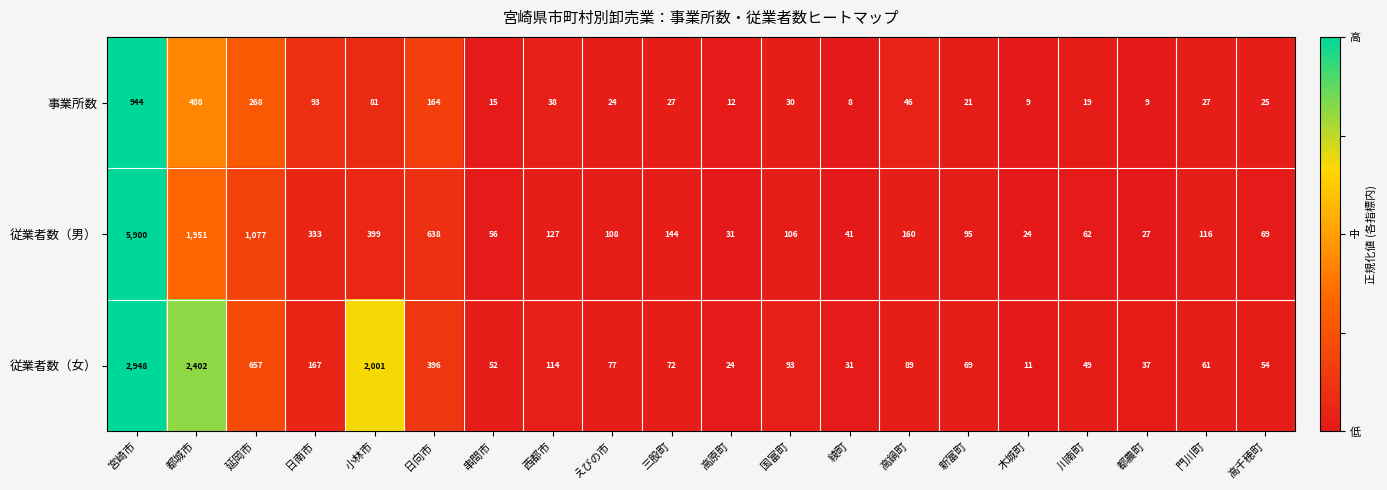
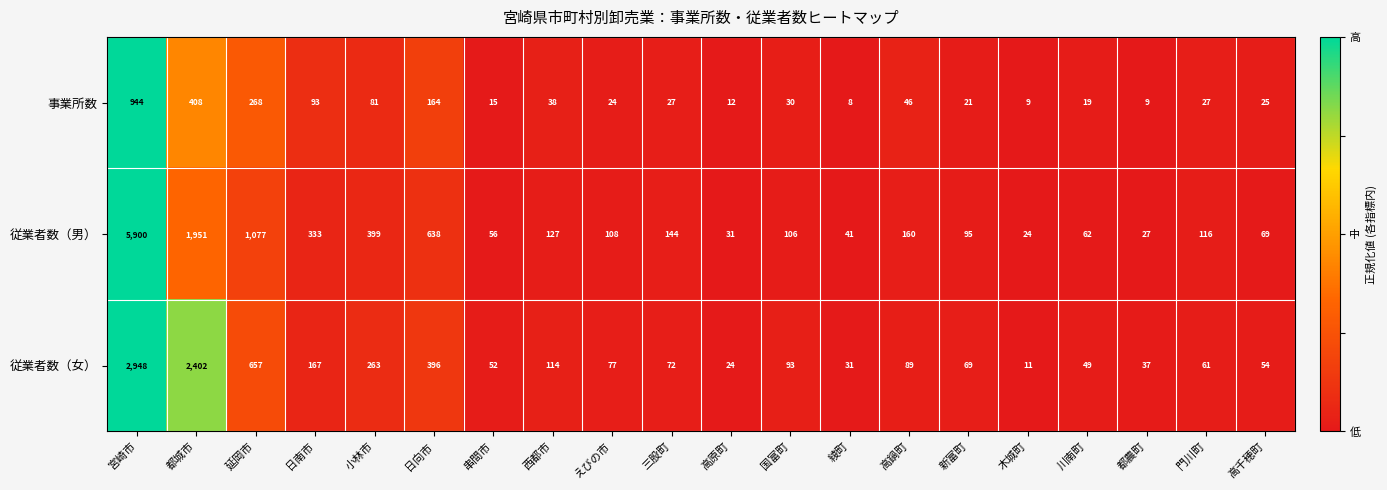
従業者数（女）, 小林市: 2,001 -> 263
